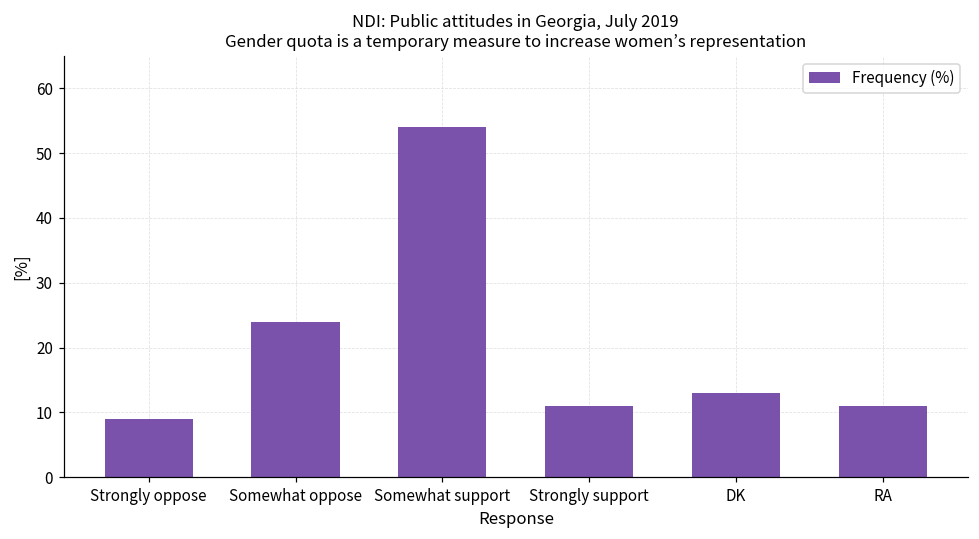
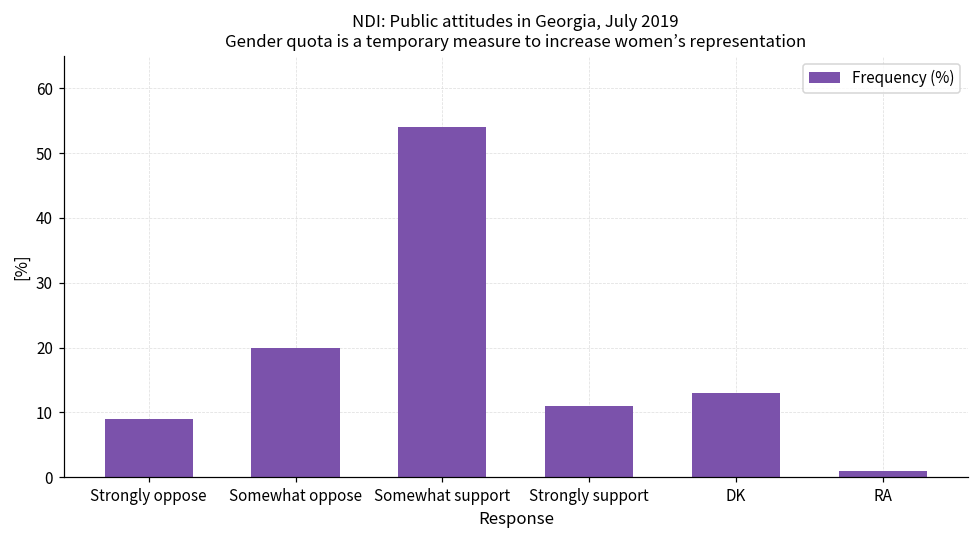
Somewhat oppose: 24 -> 20
RA: 11 -> 1
